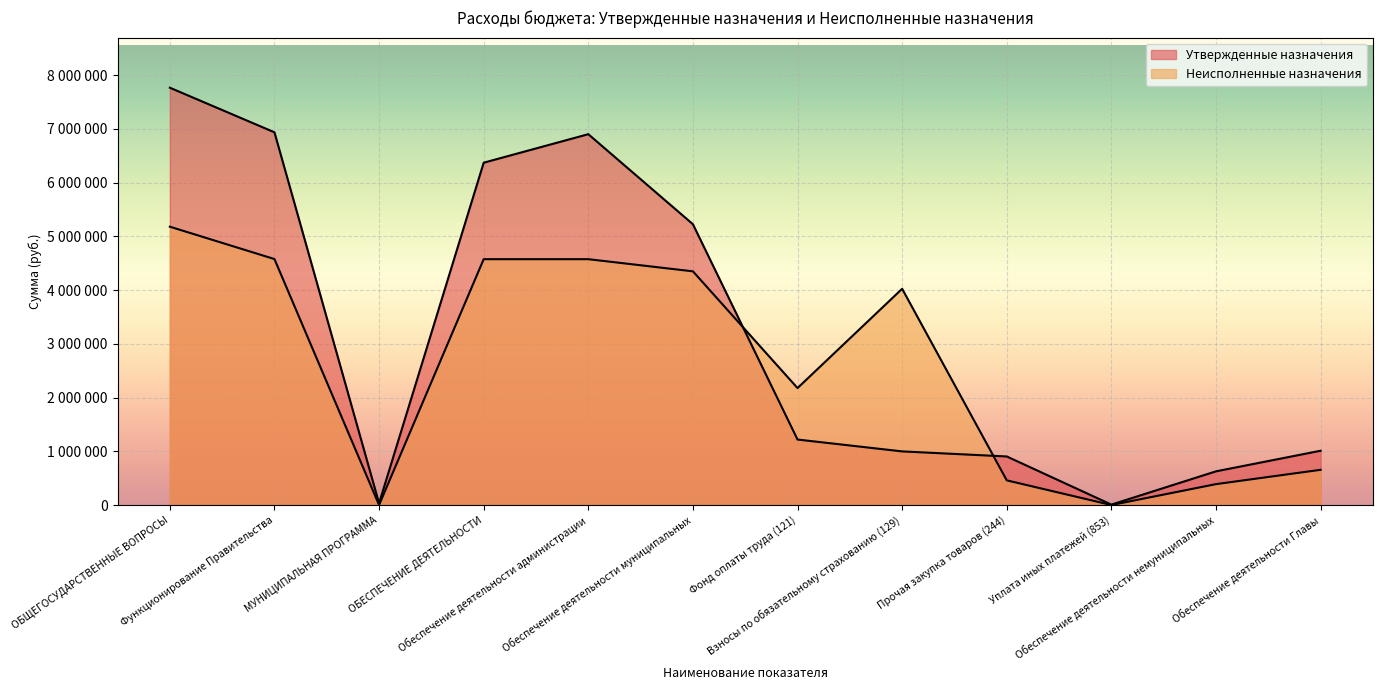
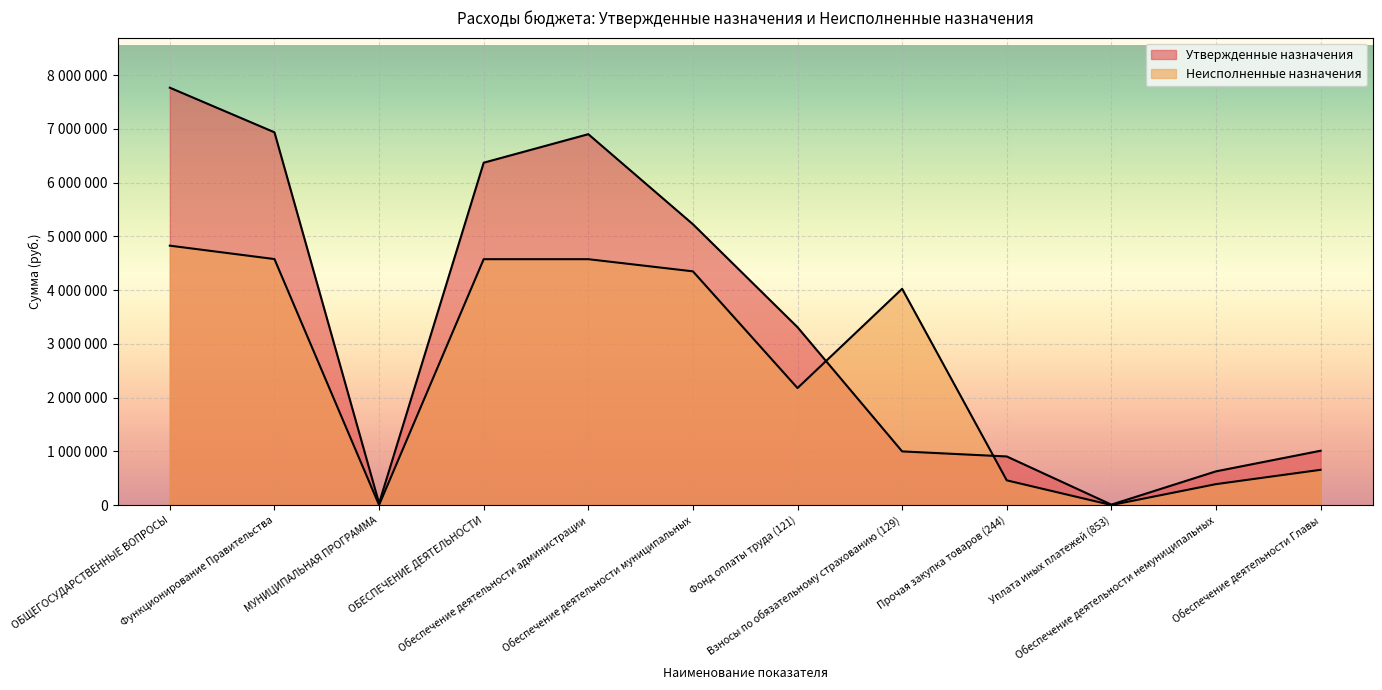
Неисполненные назначения, ОБЩЕГОСУДАРСТВЕННЫЕ ВОПРОСЫ: 5200000 -> 4800000
Утвержденные назначения, Фонд оплаты труда (121): 1200000 -> 3300000
